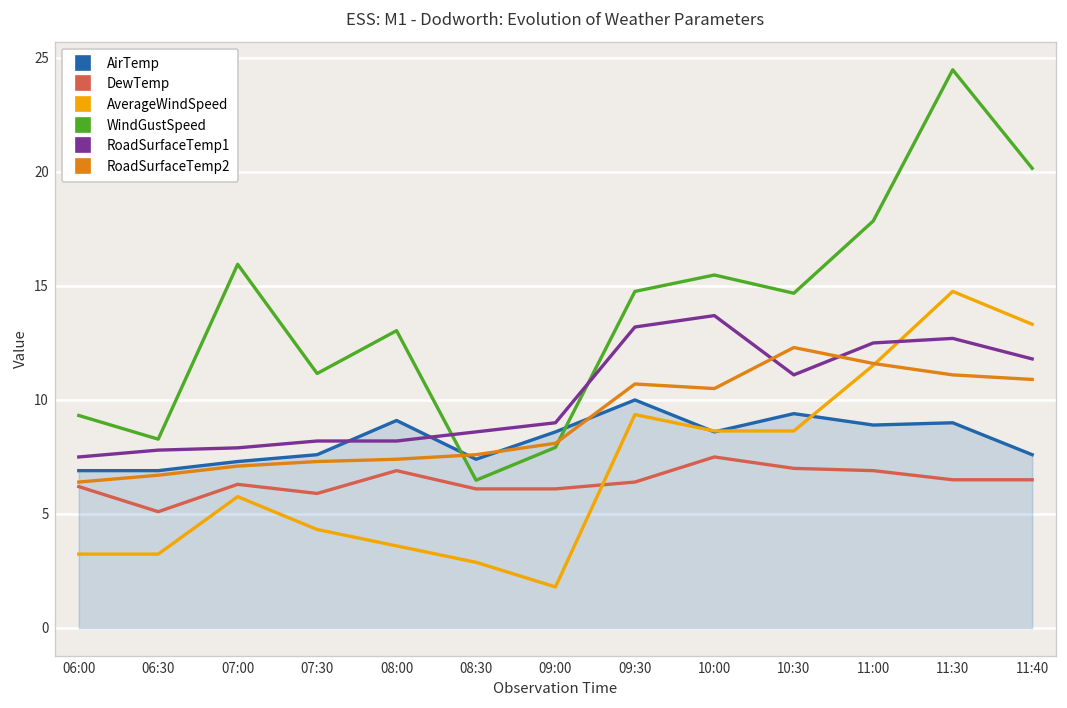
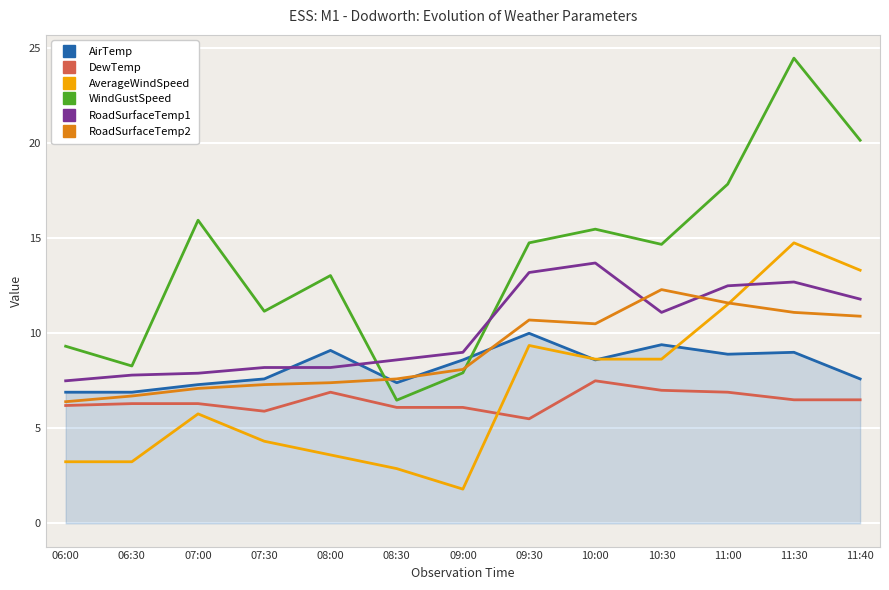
DewTemp, 06:30: 5.1 -> 6.3
DewTemp, 09:30: 6.4 -> 5.5
